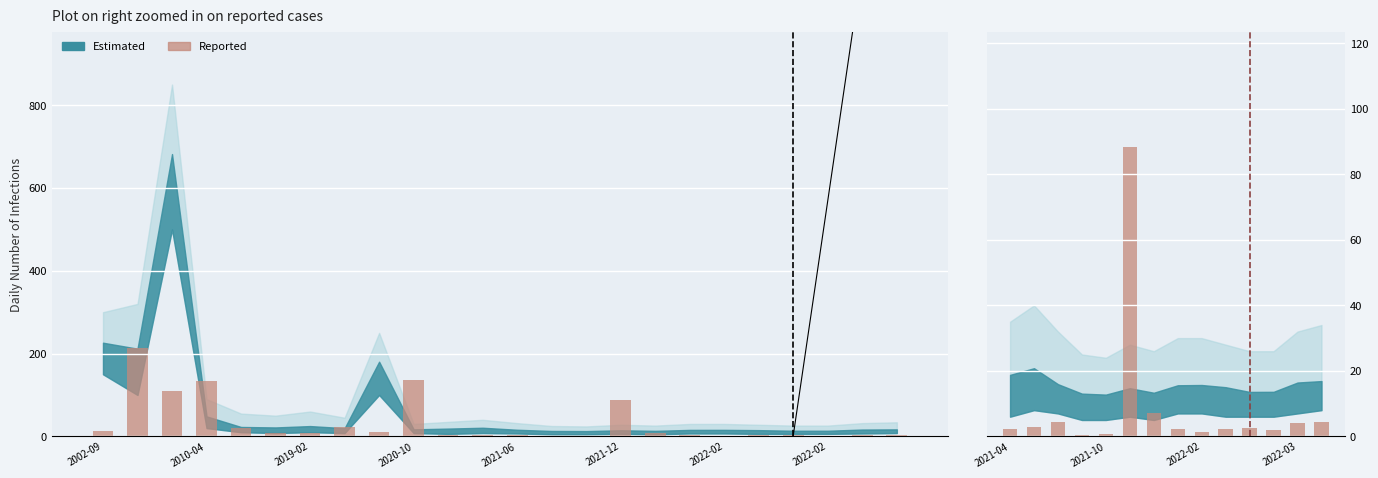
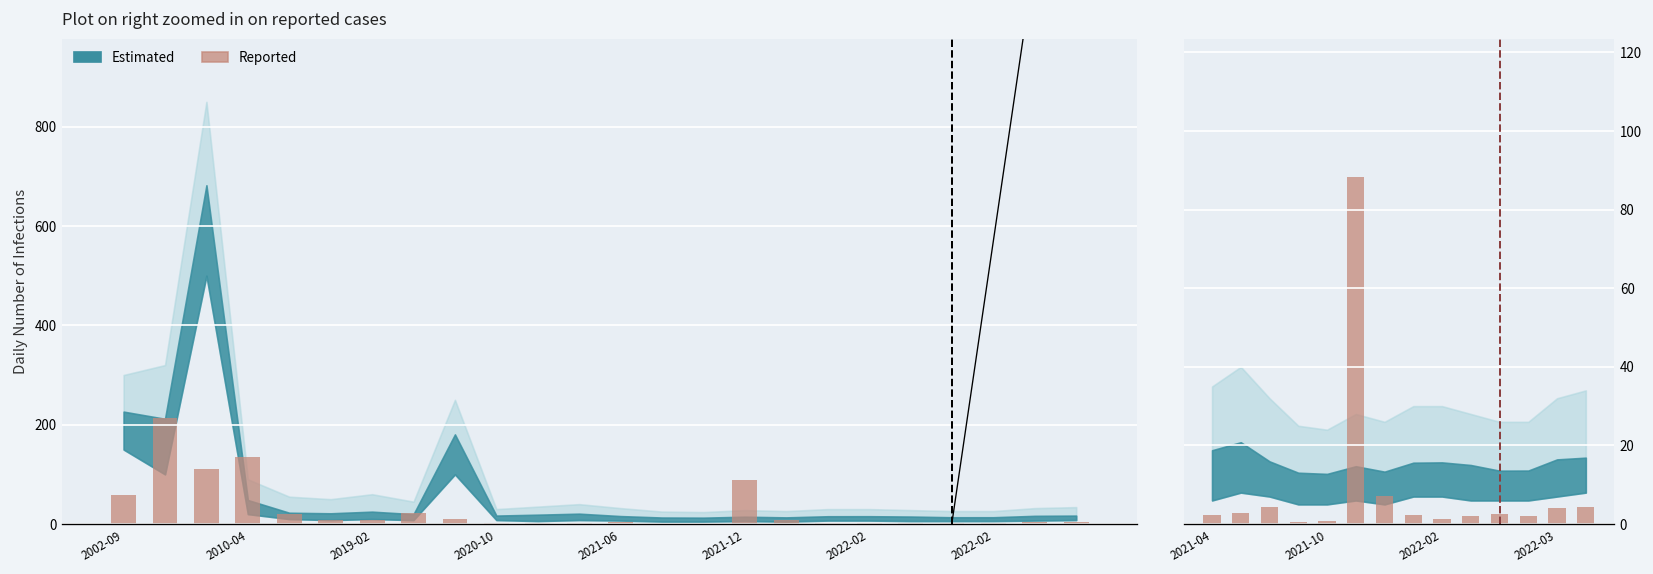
Plot on right zoomed in on reported cases, Reported, 2002-09: 10 -> 60
Plot on right zoomed in on reported cases, Reported, 2020-10: 140 -> 0
